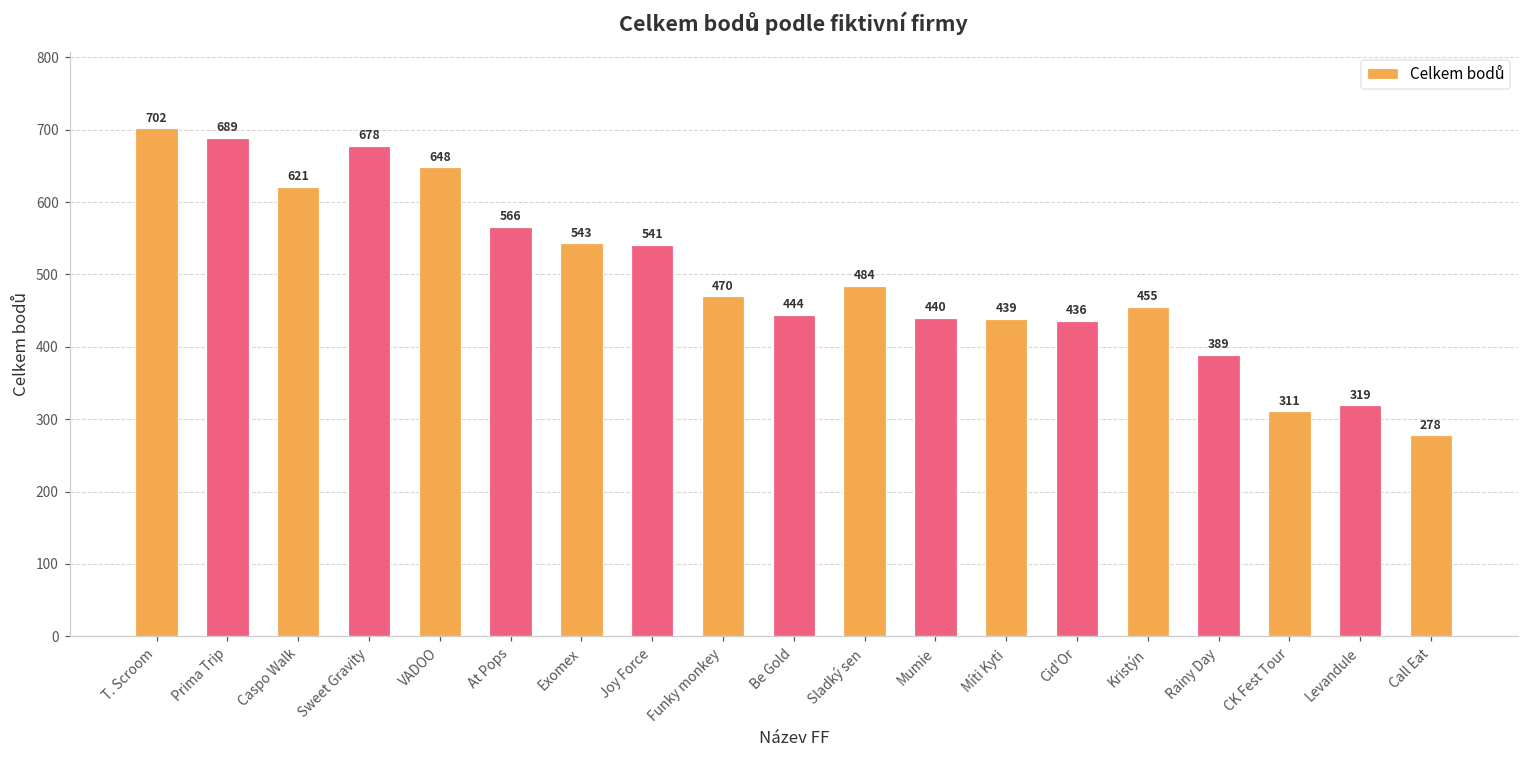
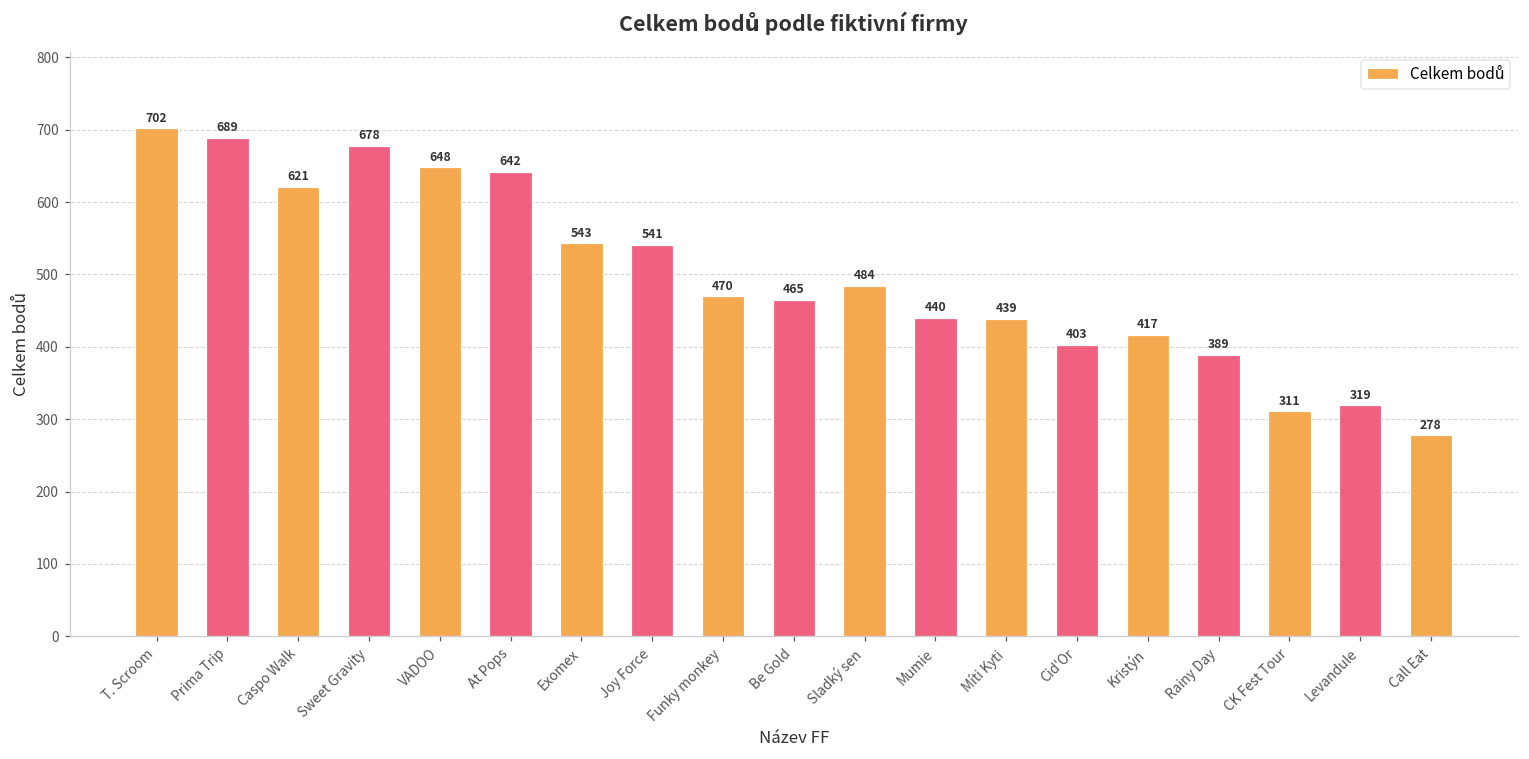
At Pops: 566 -> 642
Be Gold: 444 -> 465
Cid'Or: 436 -> 403
Kristýn: 455 -> 417
